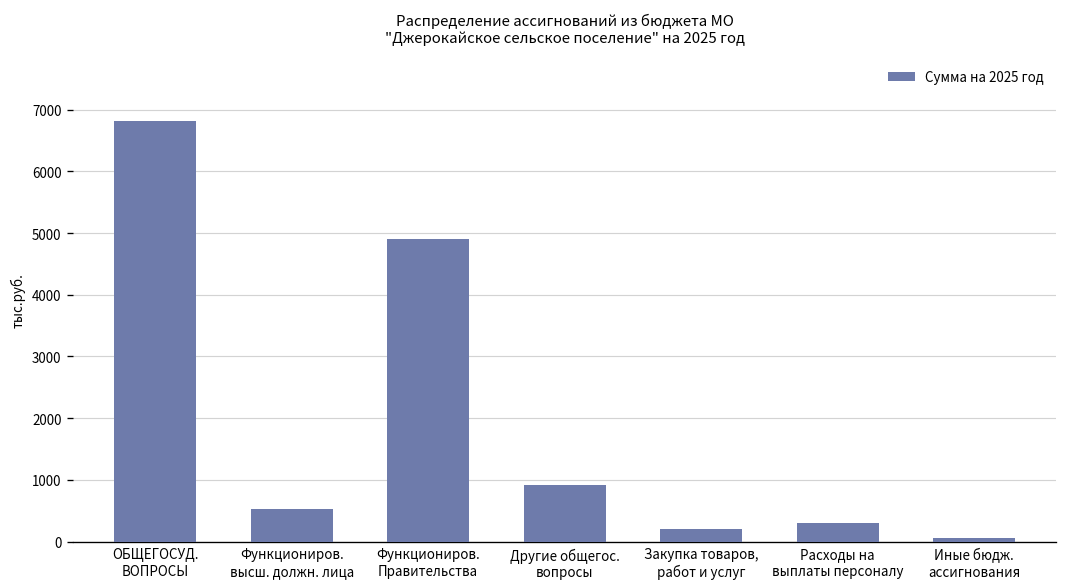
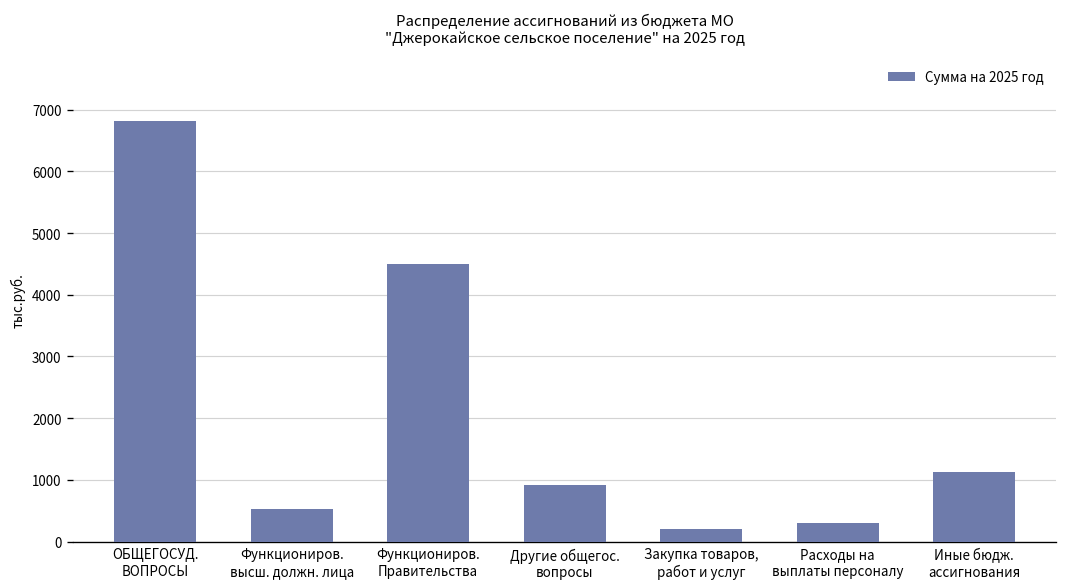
Функциониров. Правительства: 4900 -> 4500
Иные бюдж. ассигнования: 100 -> 1100
